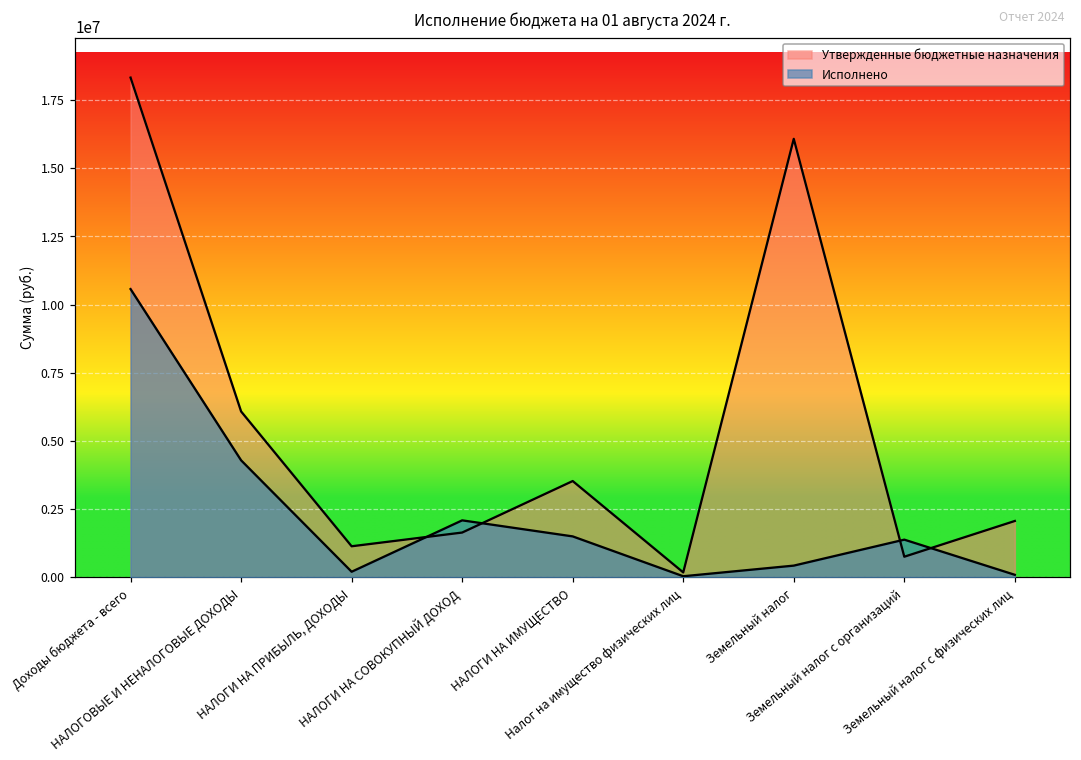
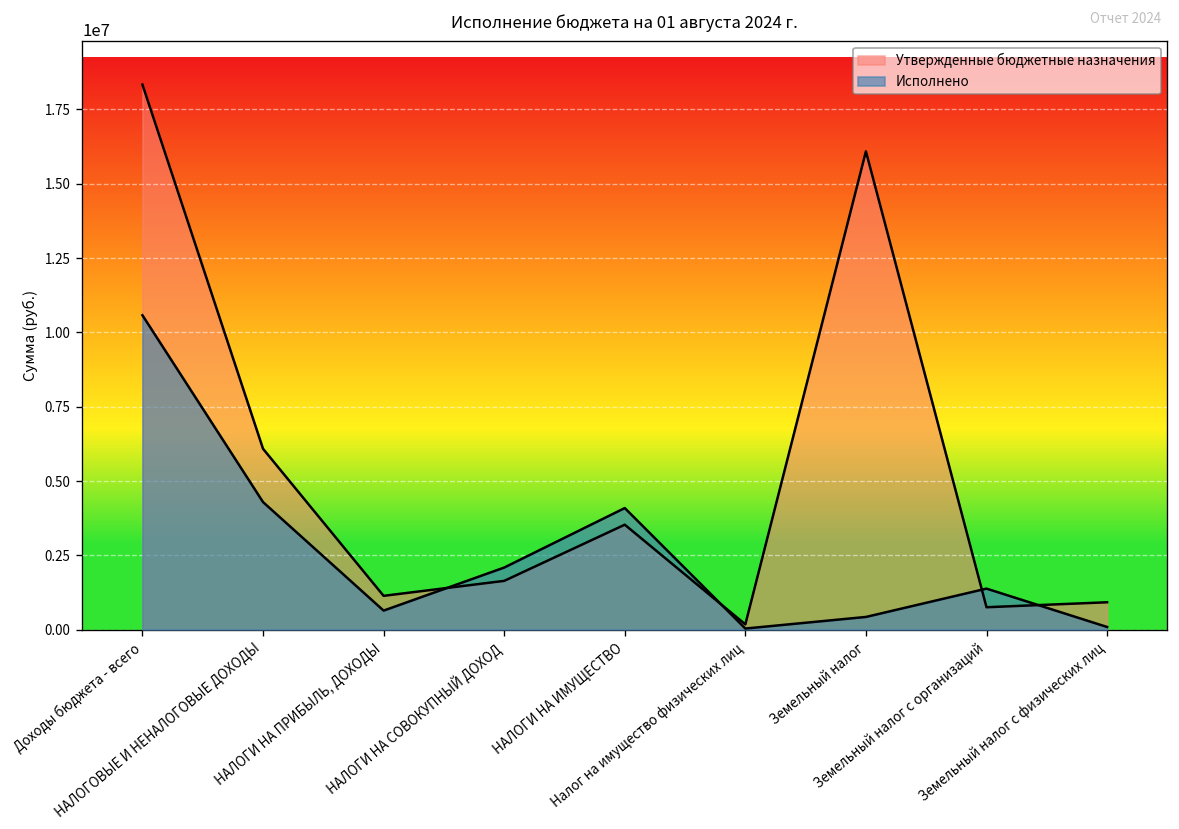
Исполнено, НАЛОГИ НА ПРИБЫЛЬ, ДОХОДЫ: 200000 -> 600000
Исполнено, НАЛОГИ НА ИМУЩЕСТВО: 1500000 -> 4100000
Утвержденные бюджетные назначения, Земельный налог с физических лиц: 2100000 -> 900000
